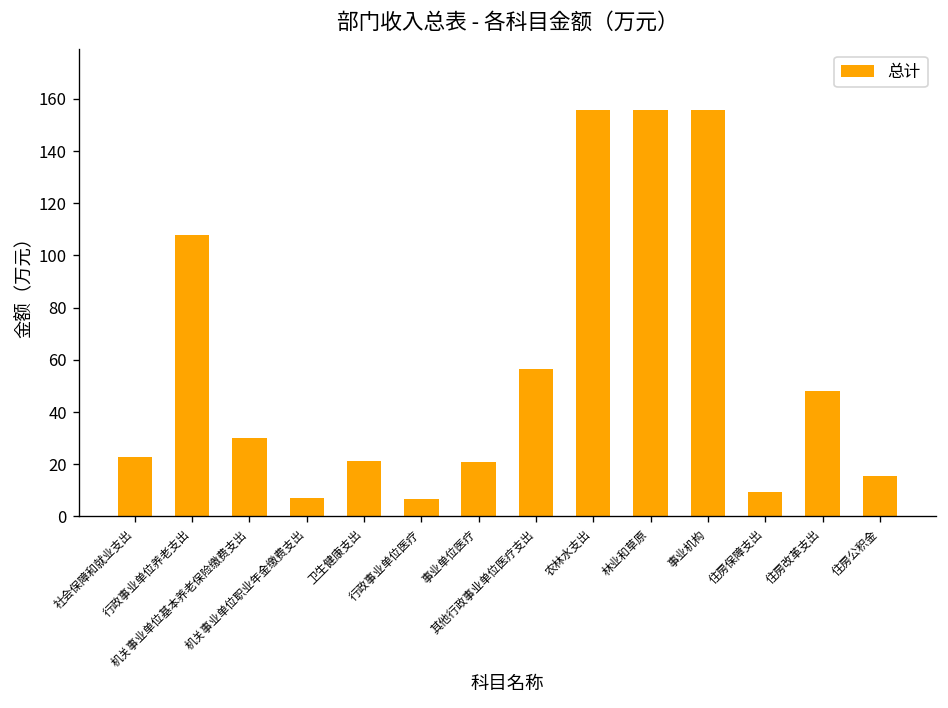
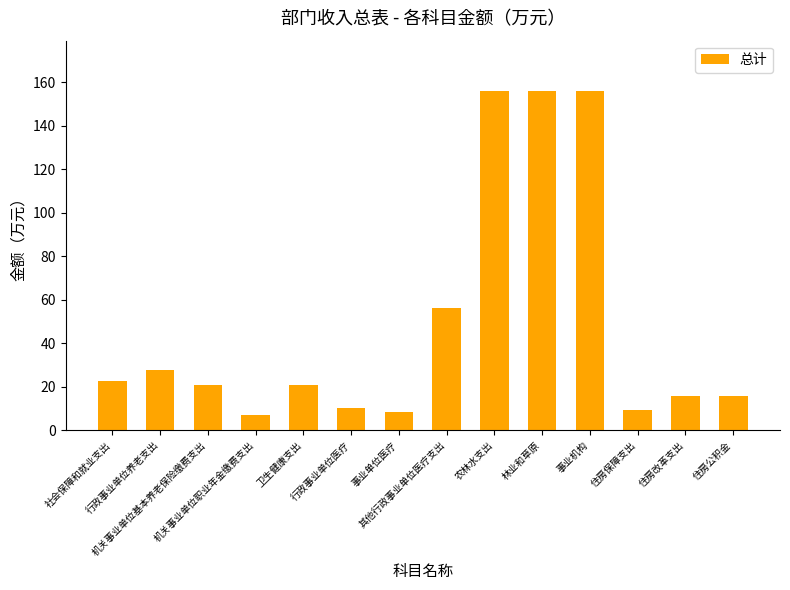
行政事业单位养老支出: 108 -> 28
机关事业单位基本养老保险缴费支出: 30 -> 21
行政事业单位医疗: 7 -> 10
事业单位医疗: 21 -> 9
住房改革支出: 48 -> 16
